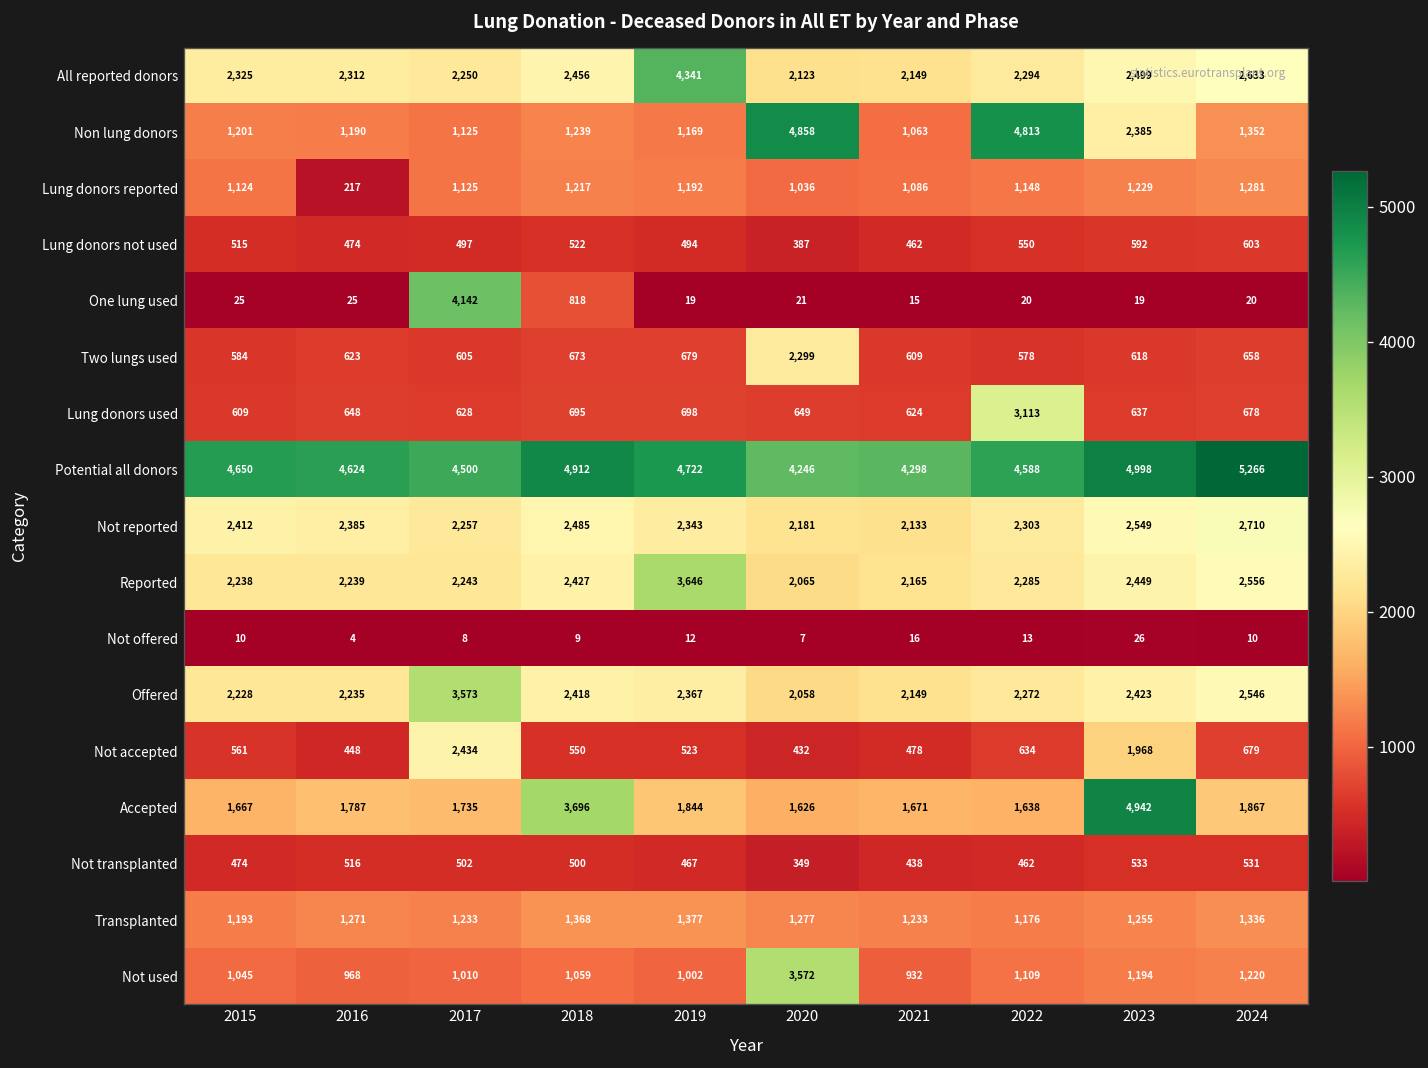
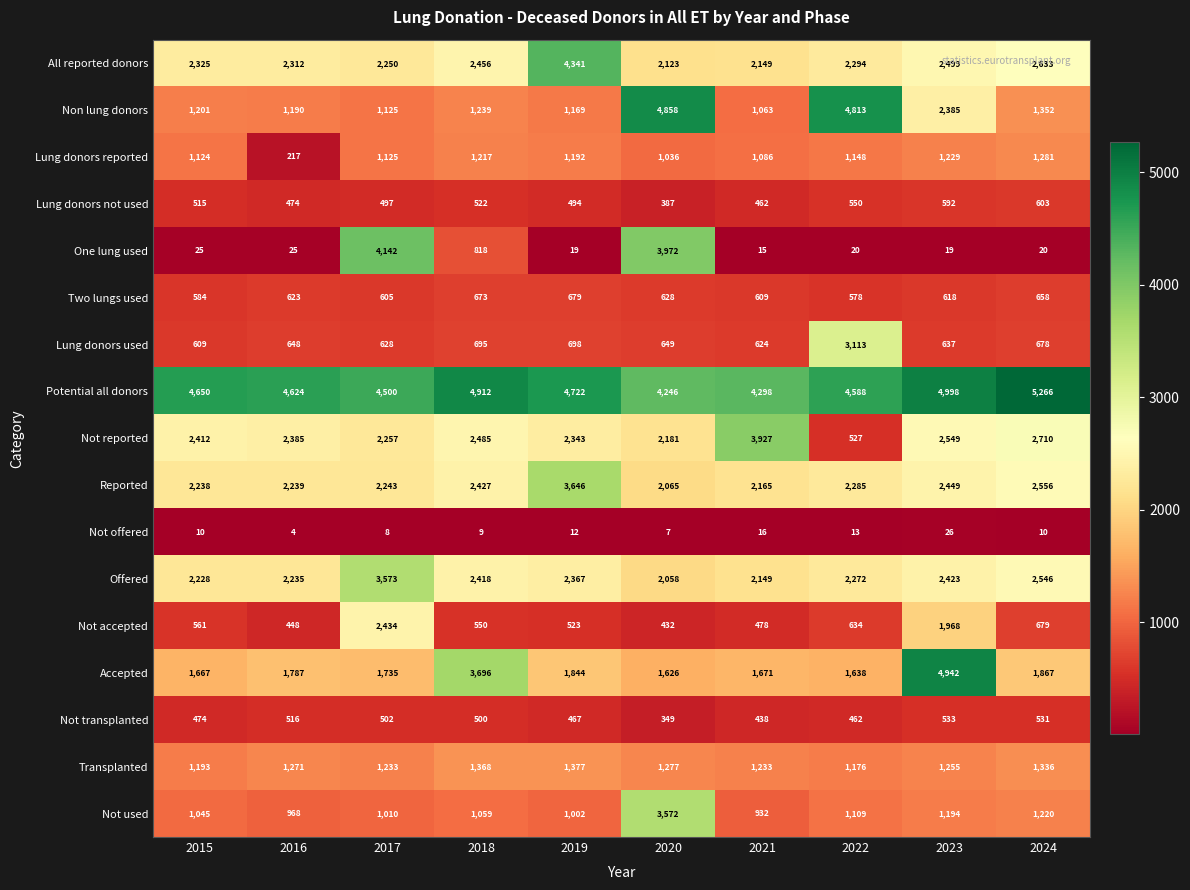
One lung used, 2020: 21 -> 3,972
Two lungs used, 2020: 2,299 -> 628
Not reported, 2021: 2,133 -> 3,927
Not reported, 2022: 2,303 -> 527
